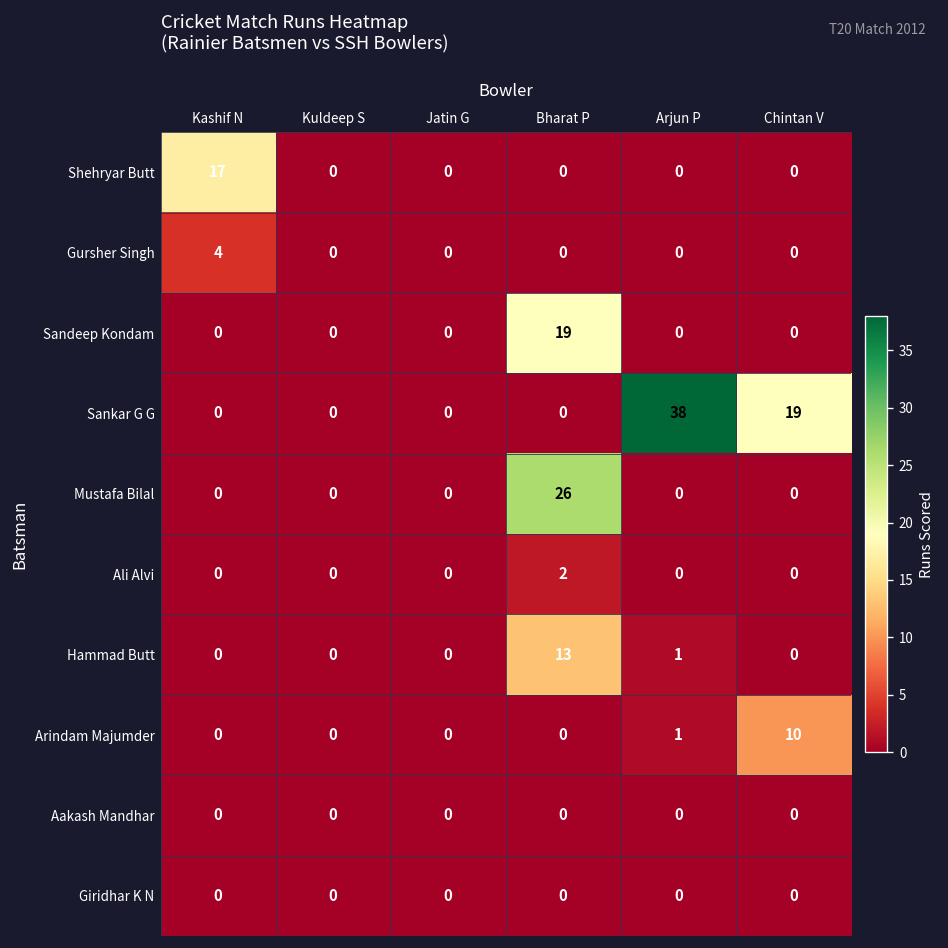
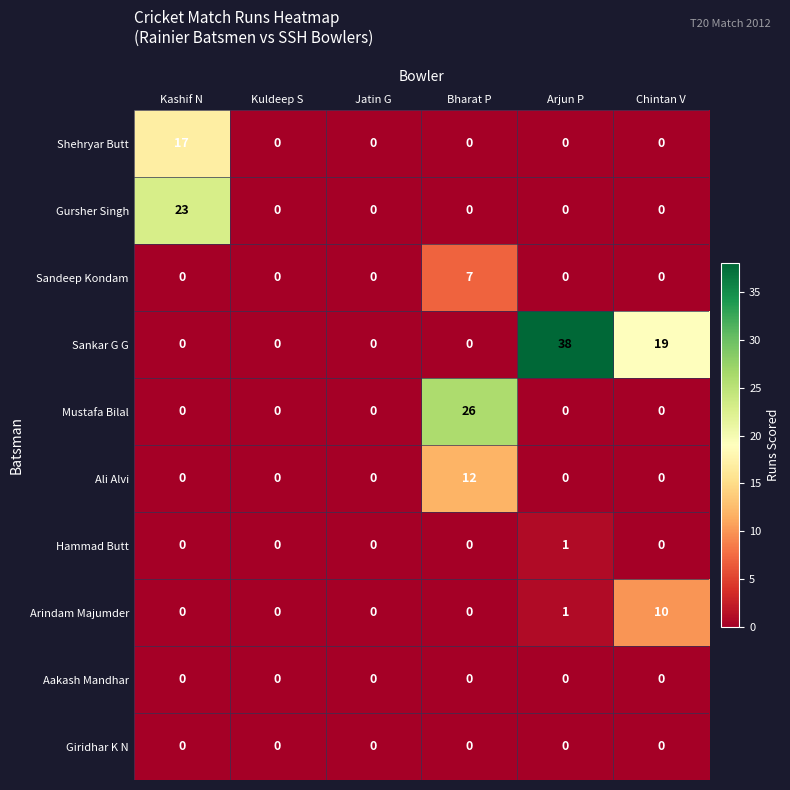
Gursher Singh, Kashif N: 4 -> 23
Sandeep Kondam, Bharat P: 19 -> 7
Ali Alvi, Bharat P: 2 -> 12
Hammad Butt, Bharat P: 13 -> 0
